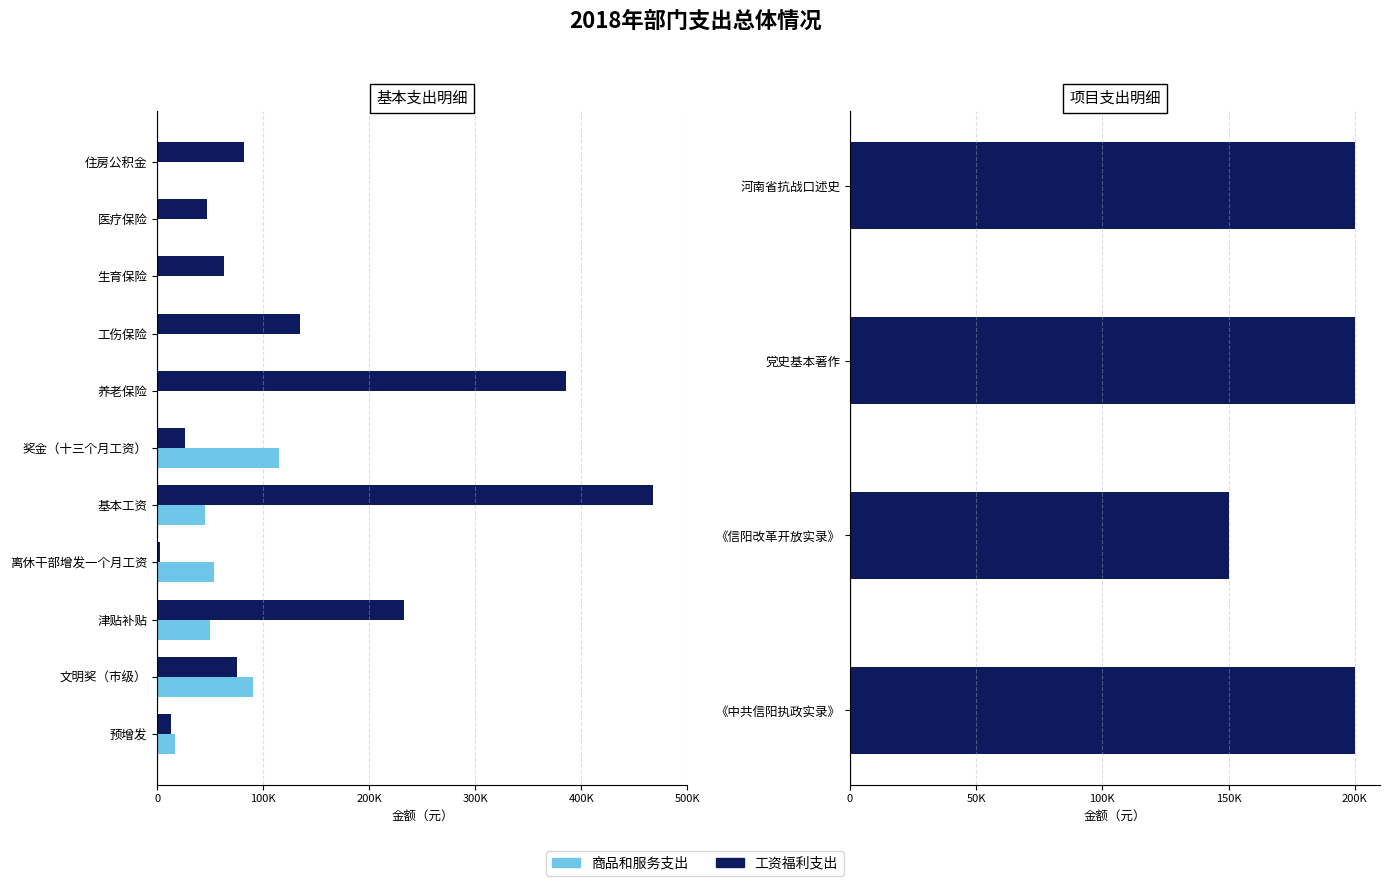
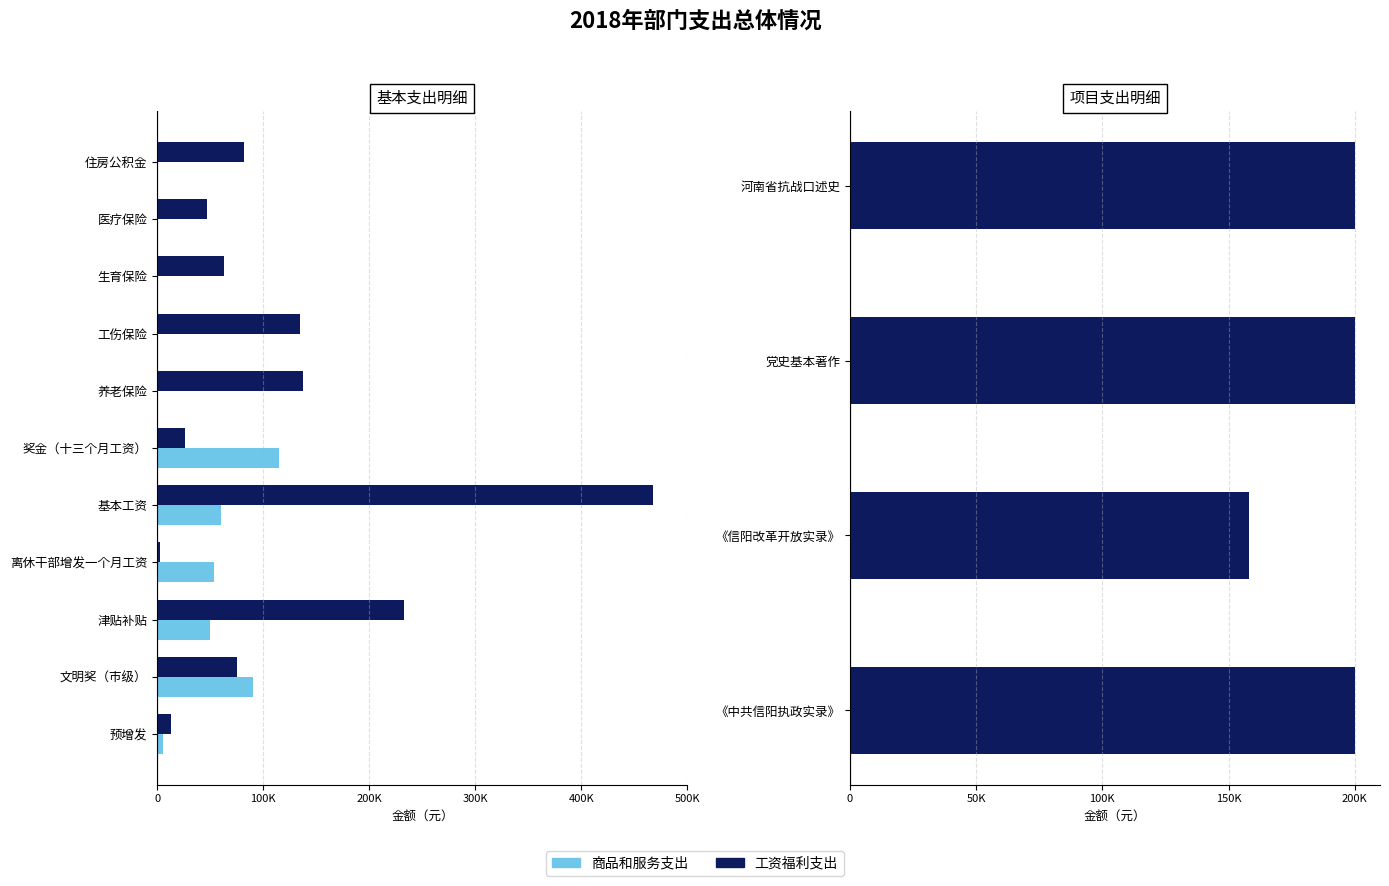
基本支出明细, 工资福利支出, 养老保险: 385000 -> 137000
基本支出明细, 商品和服务支出, 基本工资: 45000 -> 60000
基本支出明细, 商品和服务支出, 预增发: 17000 -> 5000
项目支出明细, 《信阳改革开放实录》: 150000 -> 158000
